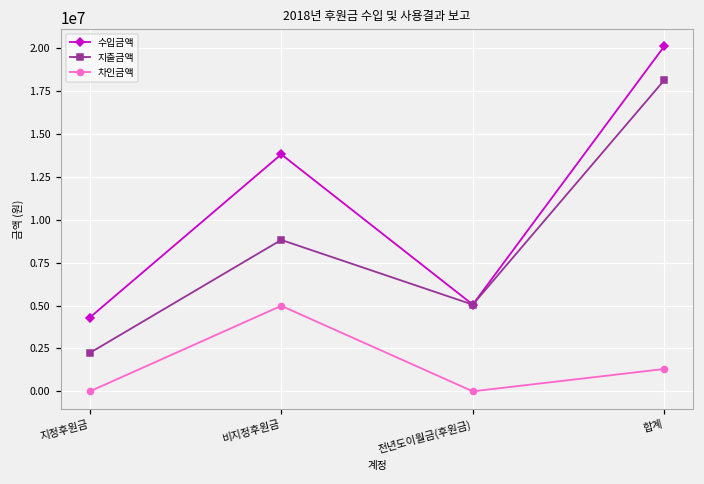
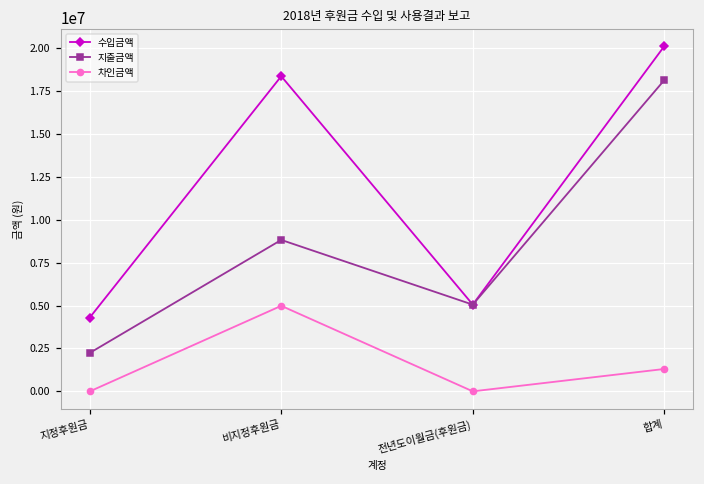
수입금액, 비지정후원금: 13800000 -> 18400000
